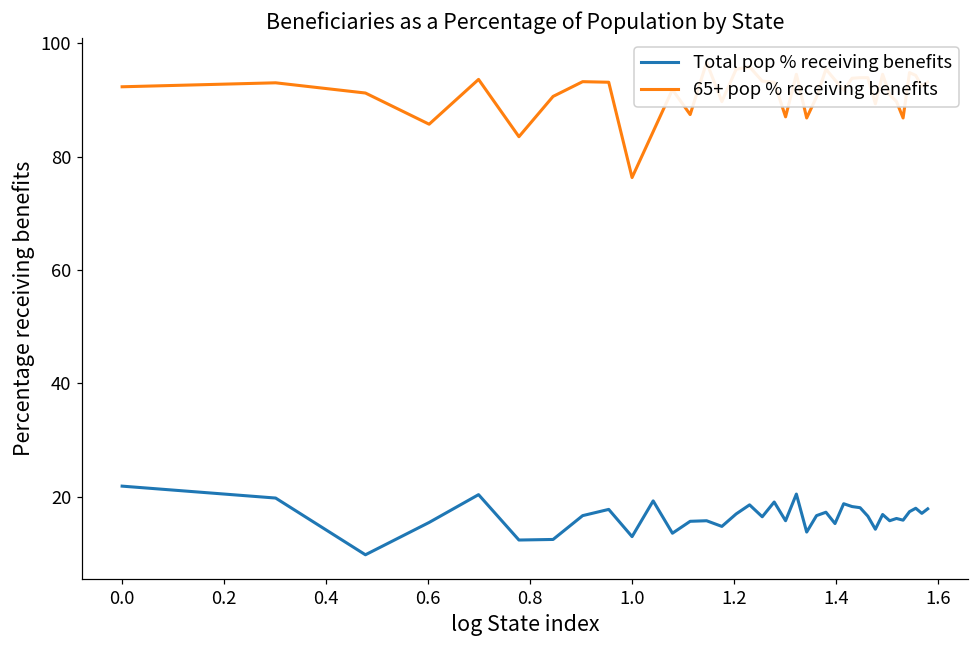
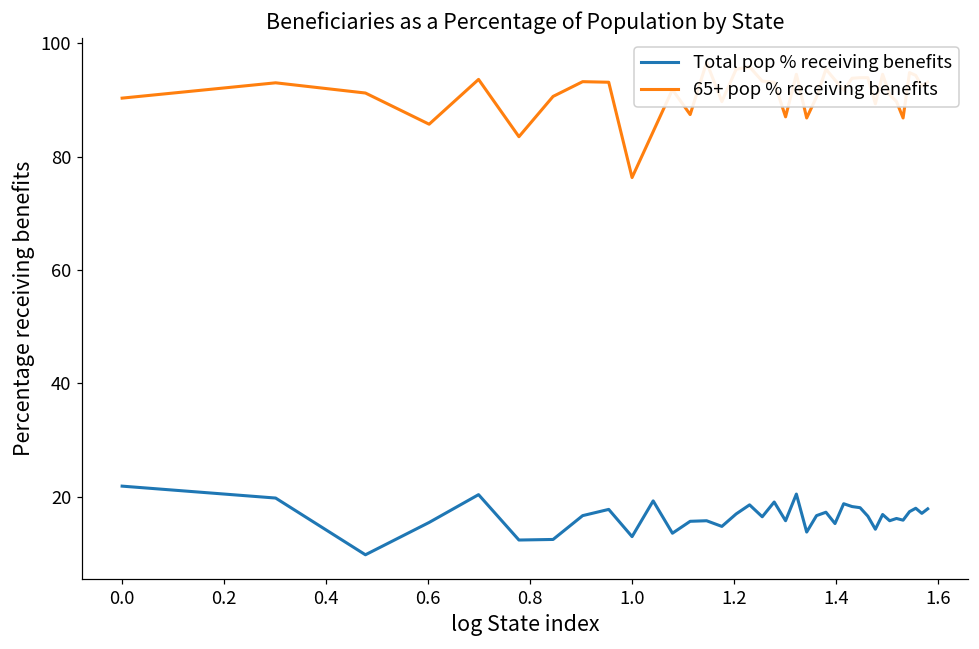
65+ pop % receiving benefits, 0.0: 92 -> 90
